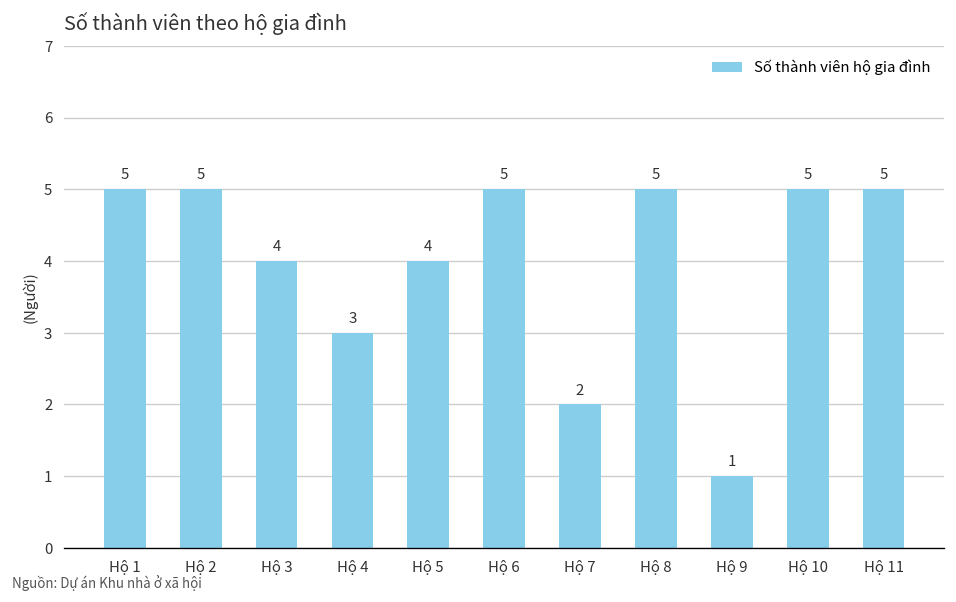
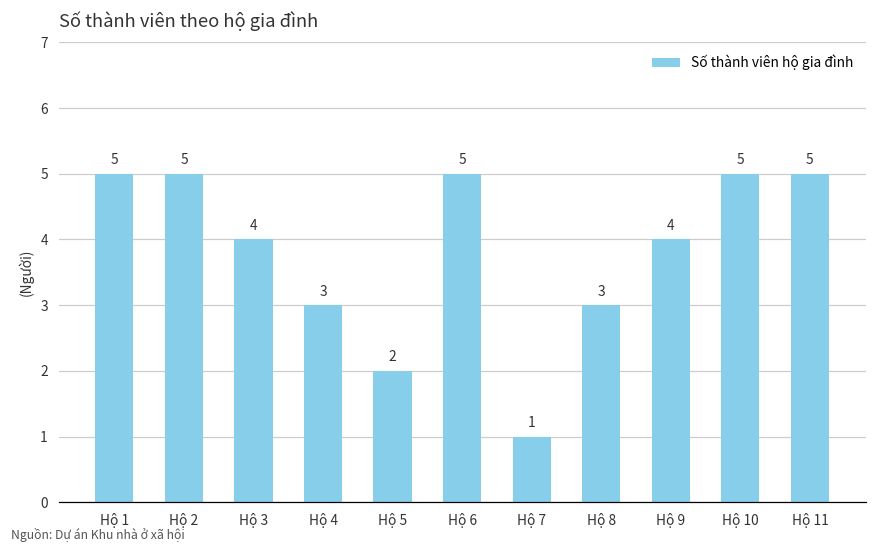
Hộ 5: 4 -> 2
Hộ 7: 2 -> 1
Hộ 8: 5 -> 3
Hộ 9: 1 -> 4
